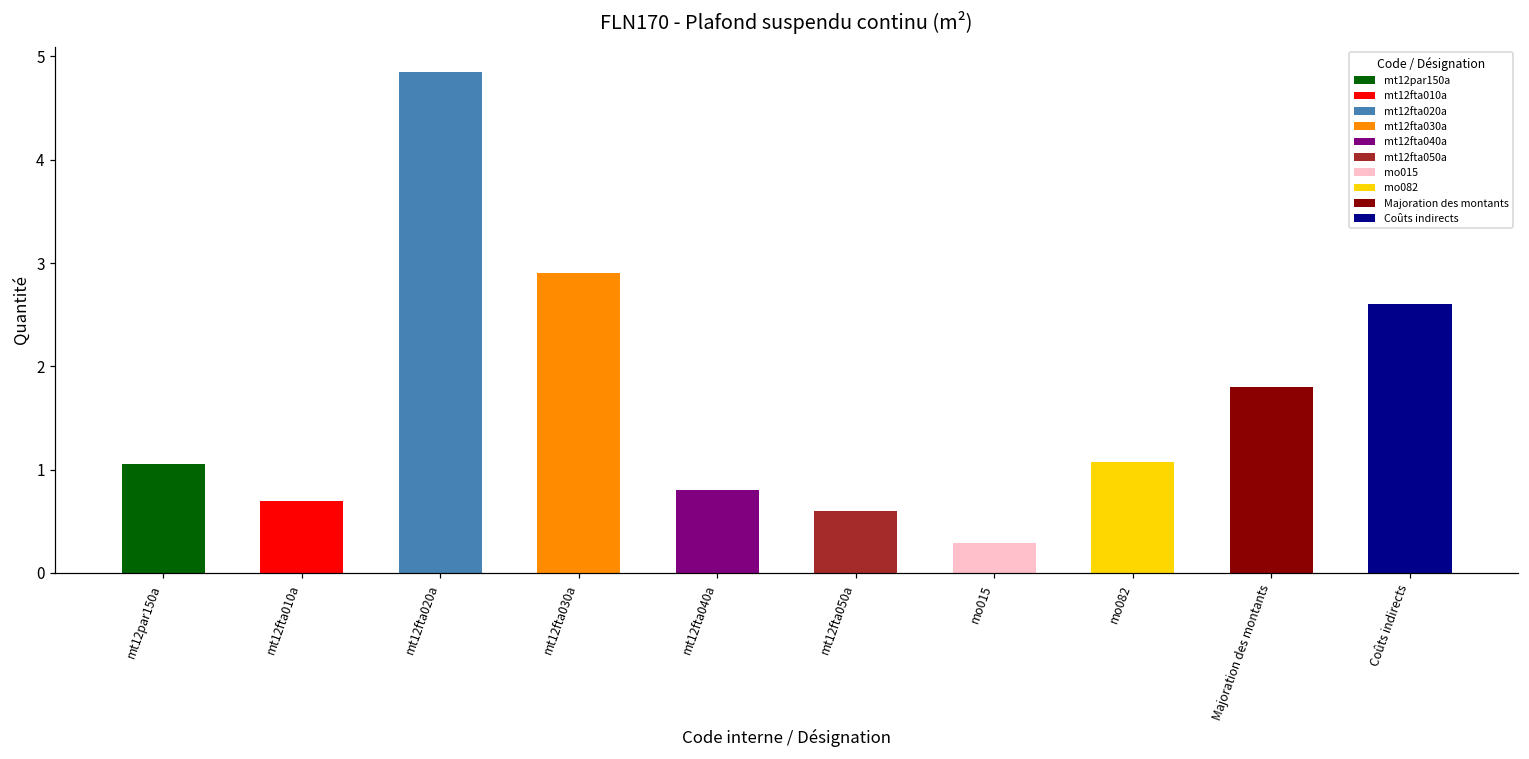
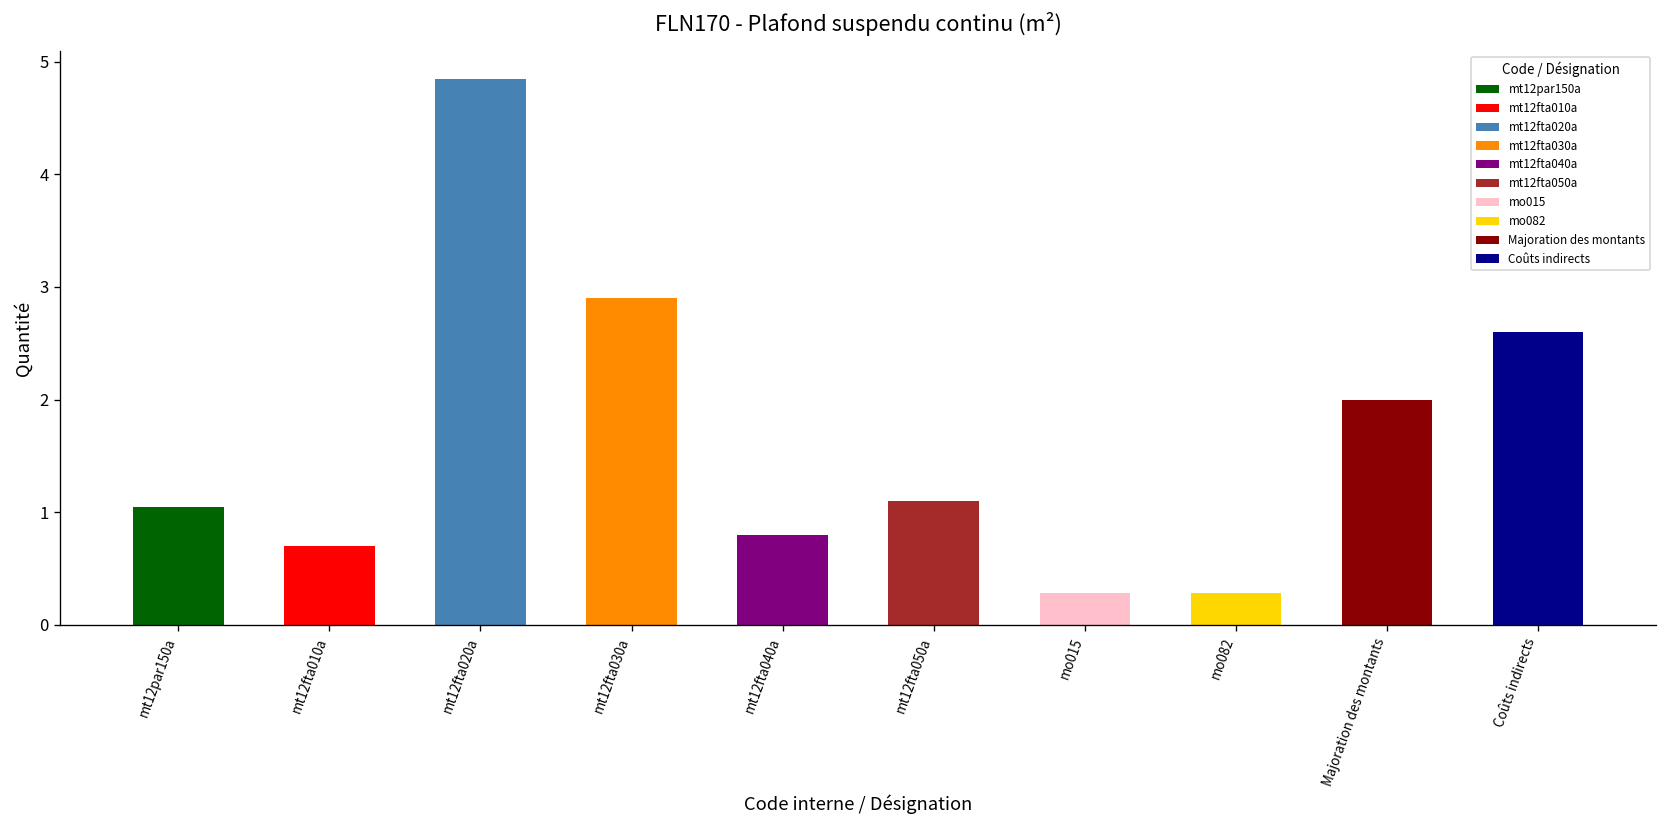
mt12fta050a: 0.6 -> 1.1
mo082: 1.1 -> 0.3
Majoration des montants: 1.8 -> 2.0
